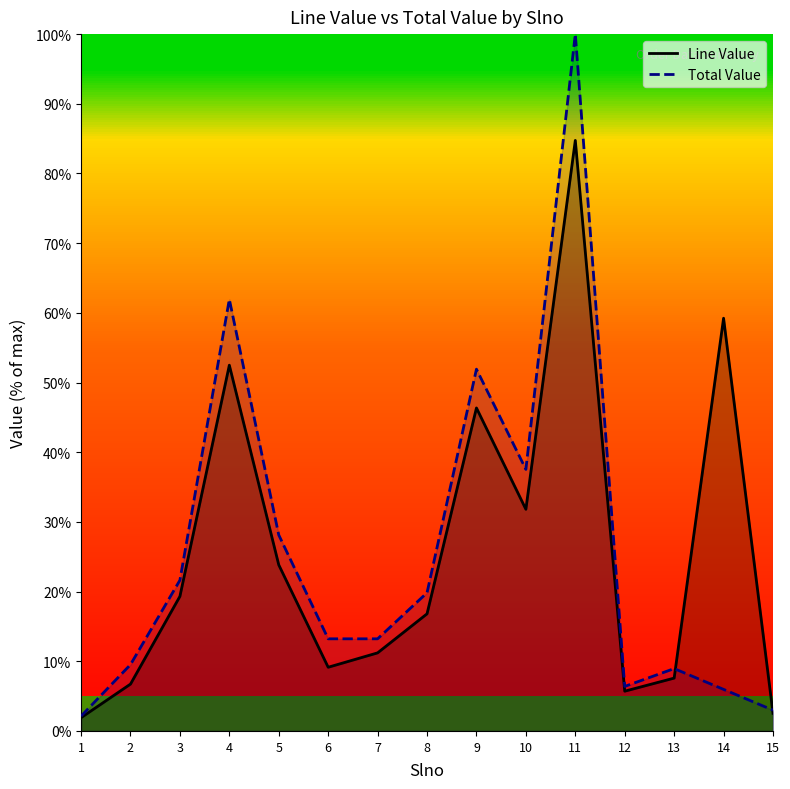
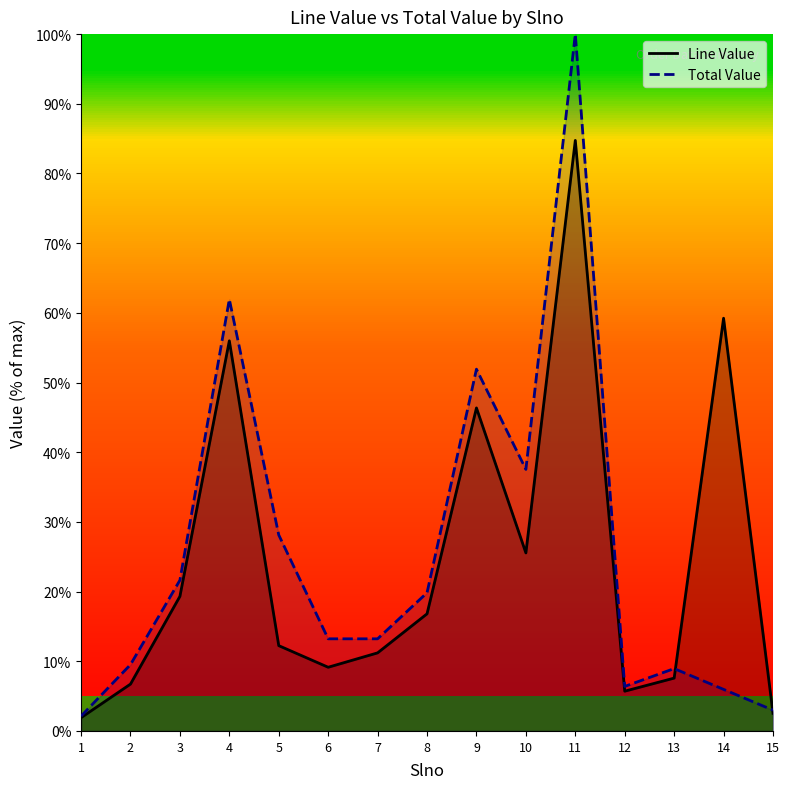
Line Value, 4: 52% -> 56%
Line Value, 5: 24% -> 12%
Line Value, 10: 32% -> 26%
